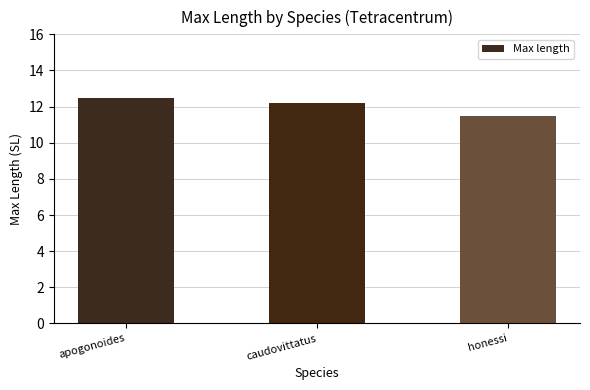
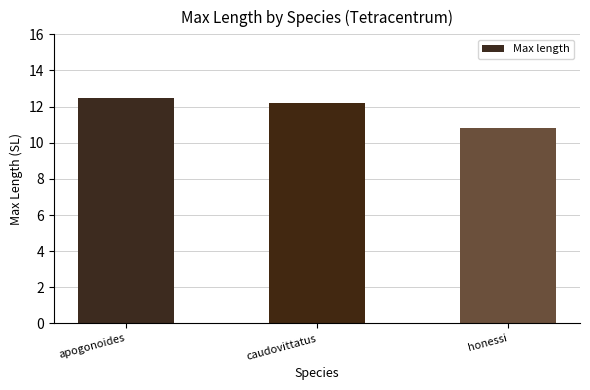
honessi: 11.5 -> 10.8
